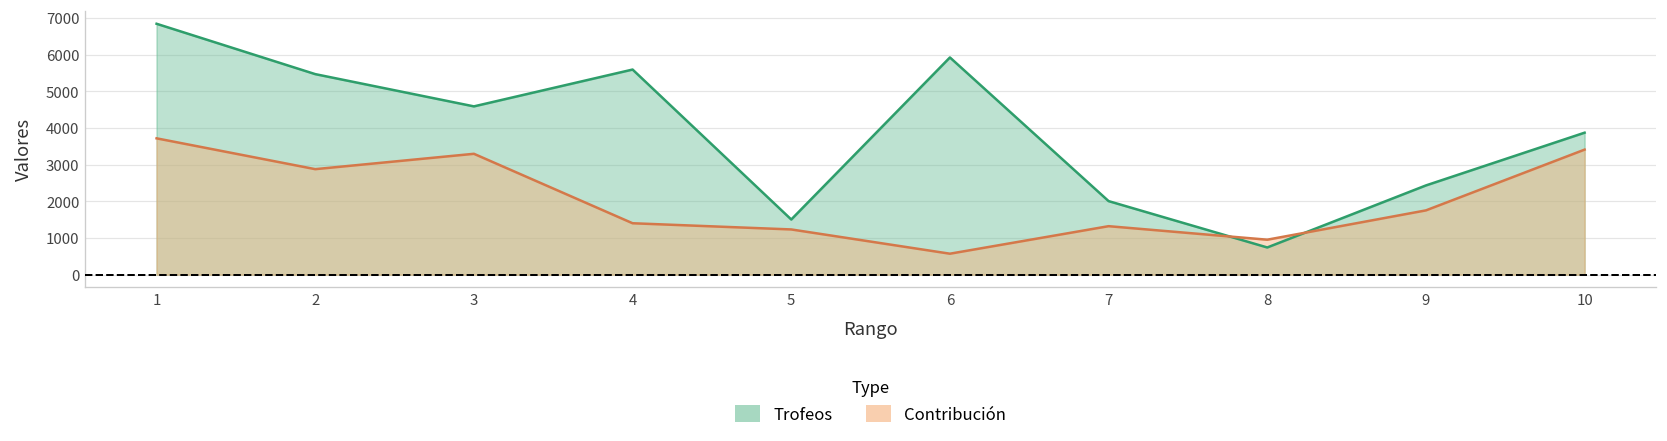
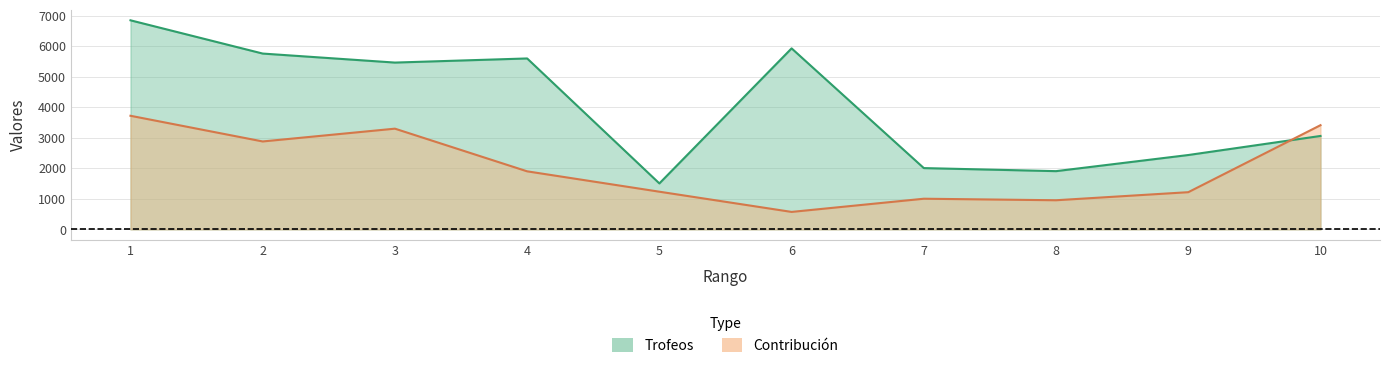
Trofeos, 2: 5500 -> 5800
Trofeos, 3: 4600 -> 5500
Contribución, 4: 1400 -> 1900
Contribución, 7: 1300 -> 1000
Trofeos, 8: 700 -> 1900
Contribución, 9: 1800 -> 1200
Trofeos, 10: 3900 -> 3100
